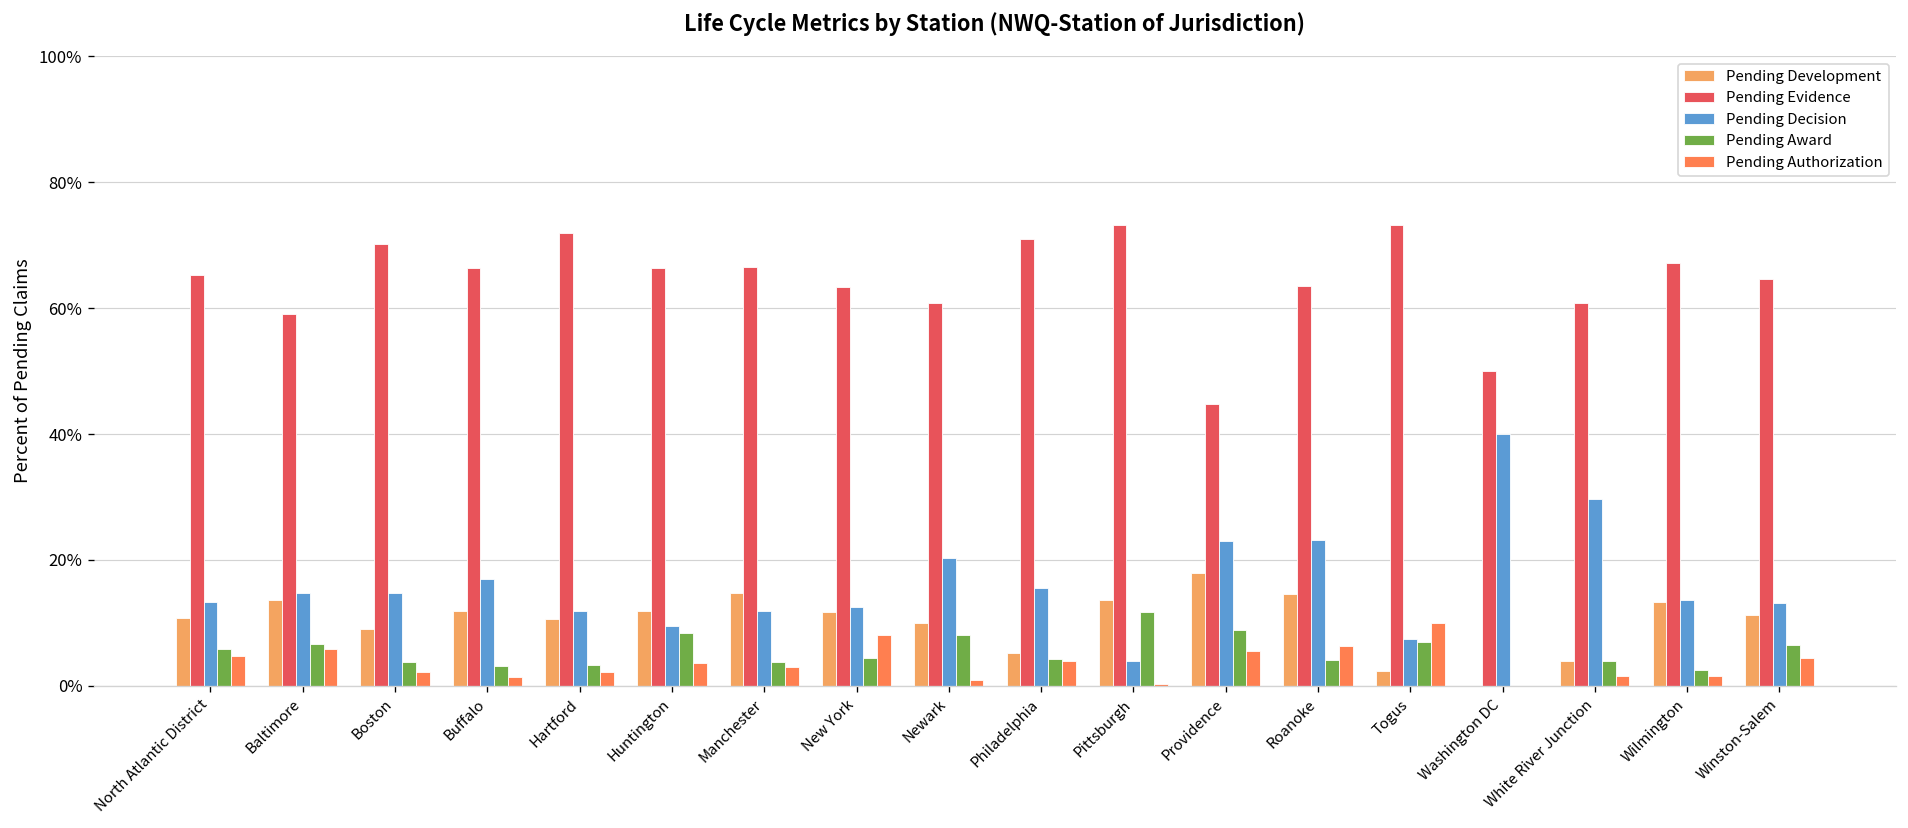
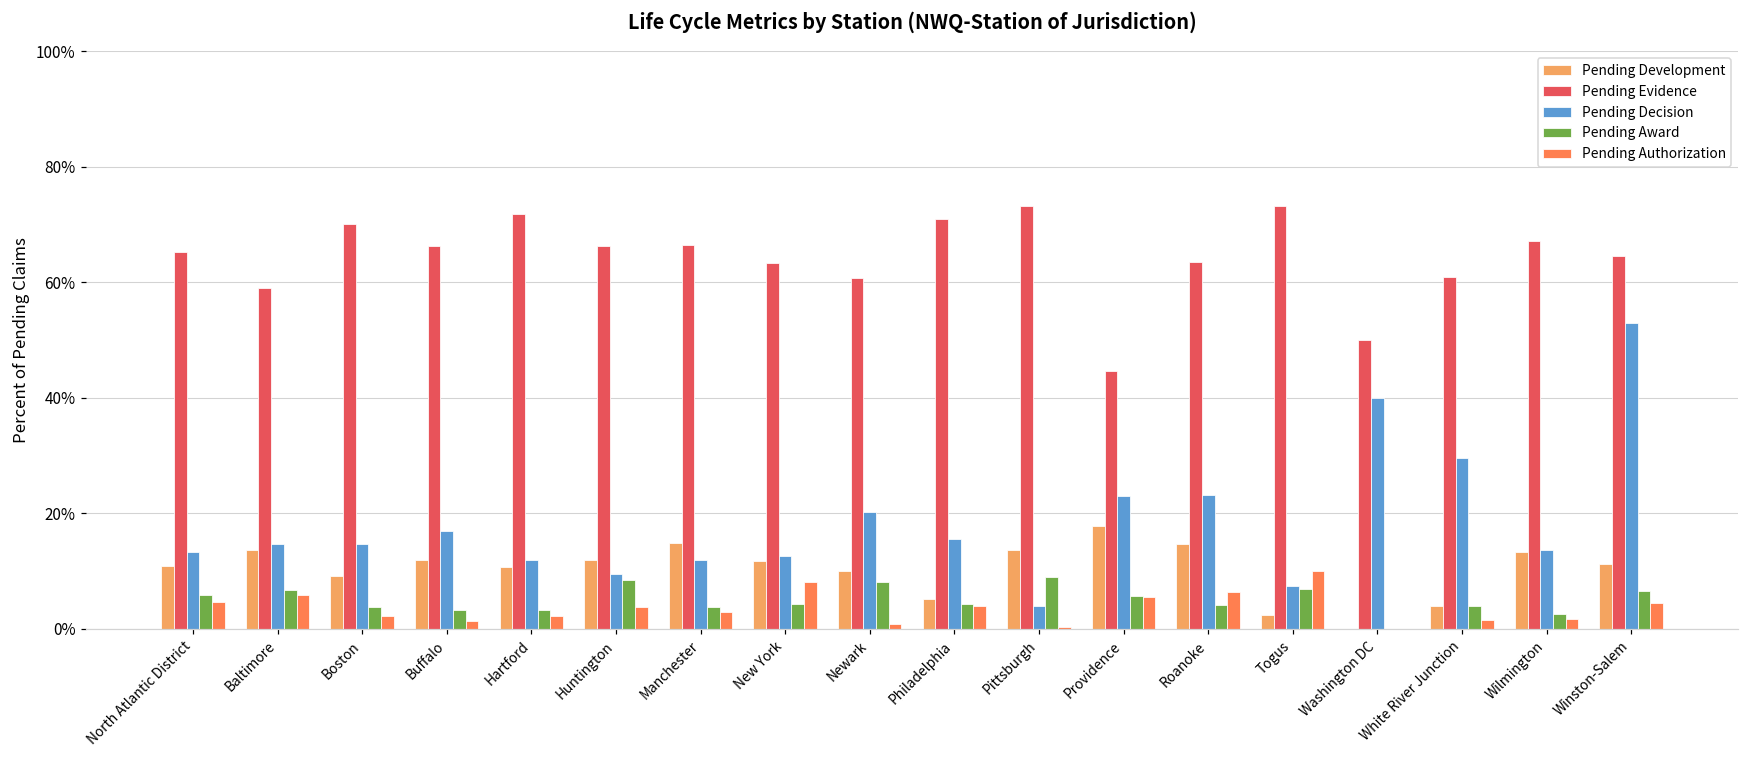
Pending Award, Pittsburgh: 12% -> 9%
Pending Award, Providence: 9% -> 6%
Pending Decision, Winston-Salem: 13% -> 53%
